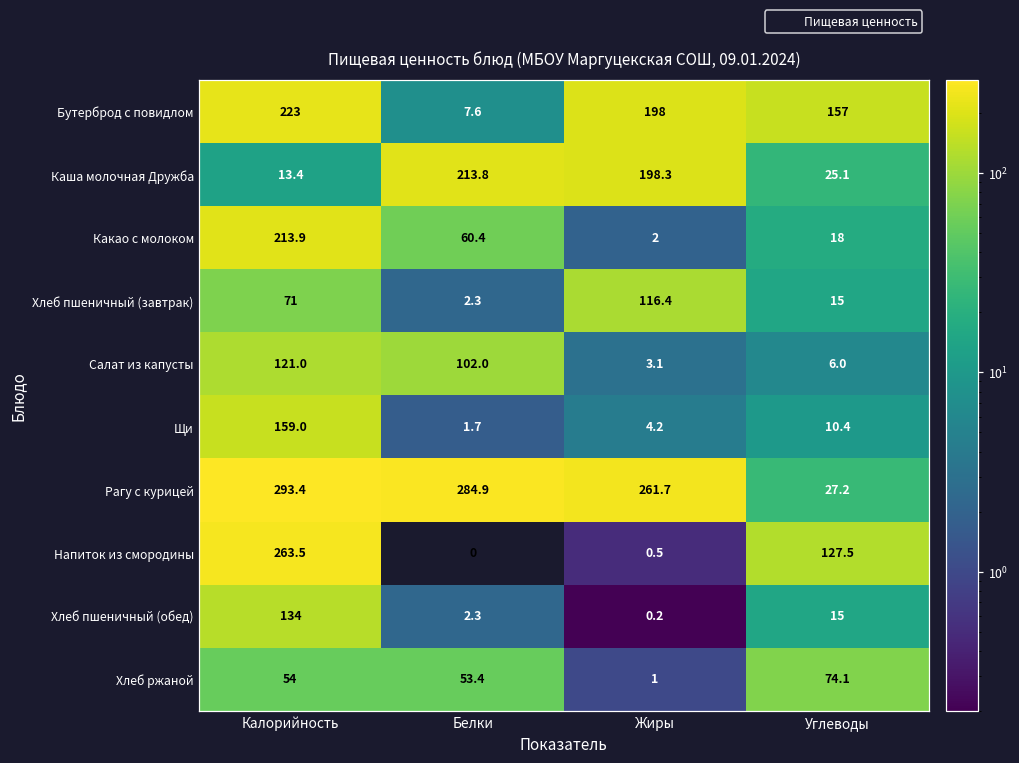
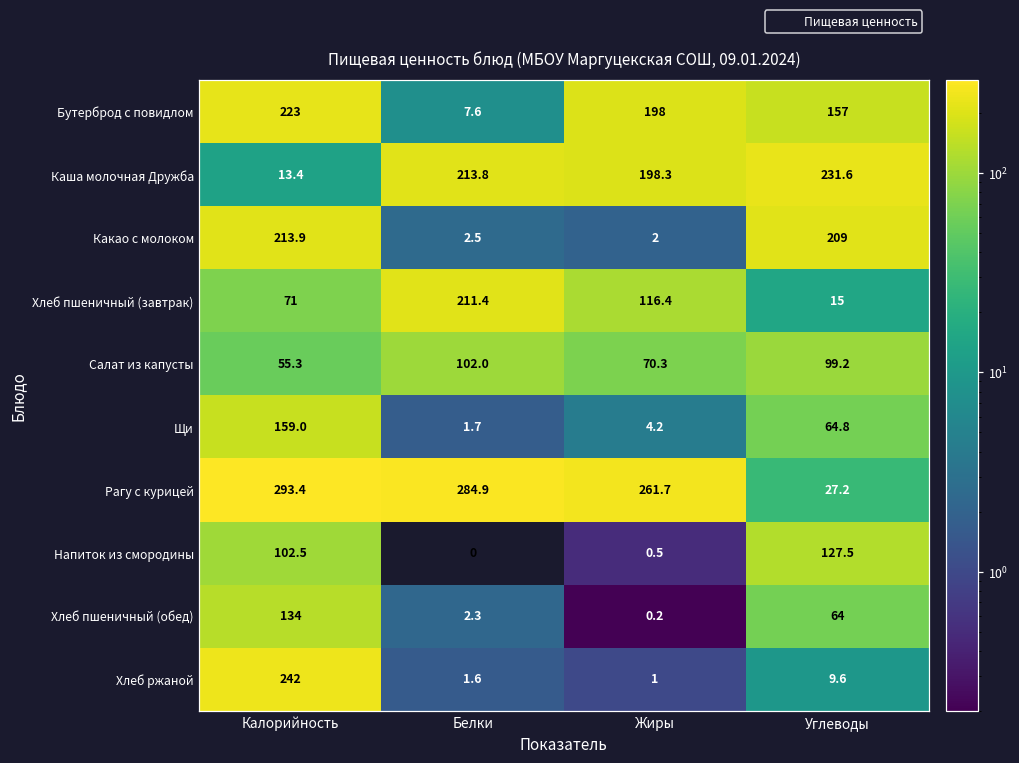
Каша молочная Дружба, Углеводы: 25.1 -> 231.6
Какао с молоком, Белки: 60.4 -> 2.5
Какао с молоком, Углеводы: 18 -> 209
Хлеб пшеничный (завтрак), Белки: 2.3 -> 211.4
Салат из капусты, Калорийность: 121.0 -> 55.3
Салат из капусты, Жиры: 3.1 -> 70.3
Салат из капусты, Углеводы: 6.0 -> 99.2
Щи, Углеводы: 10.4 -> 64.8
Напиток из смородины, Калорийность: 263.5 -> 102.5
Хлеб пшеничный (обед), Углеводы: 15 -> 64
Хлеб ржаной, Калорийность: 54 -> 242
Хлеб ржаной, Белки: 53.4 -> 1.6
Хлеб ржаной, Углеводы: 74.1 -> 9.6
